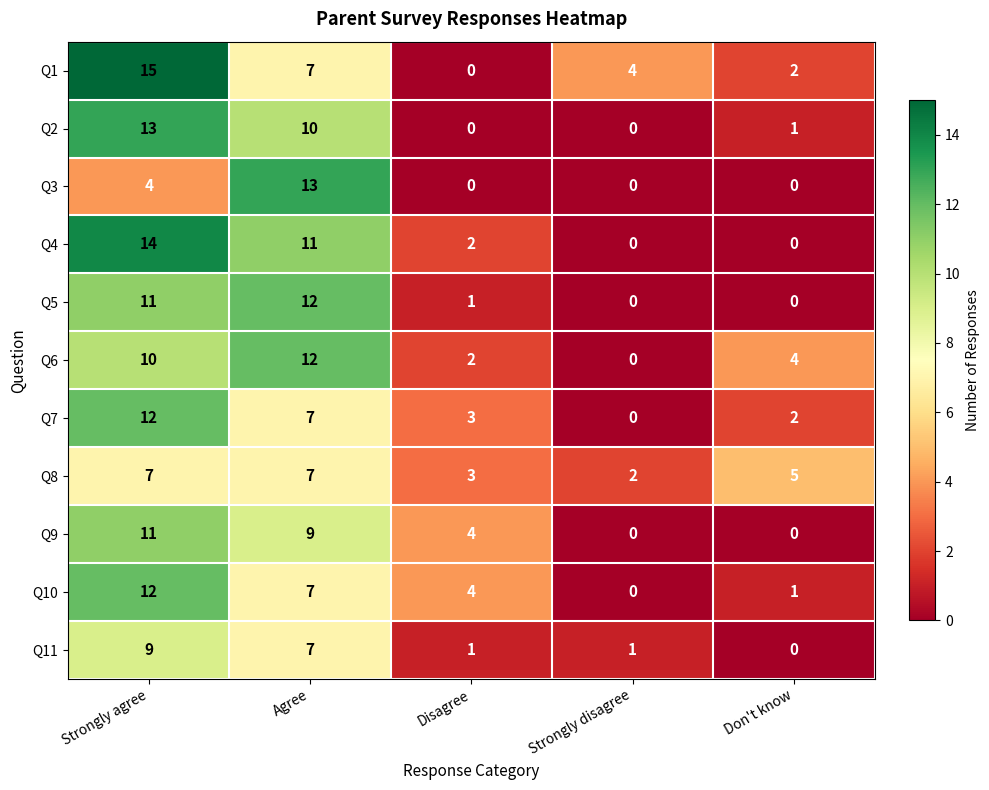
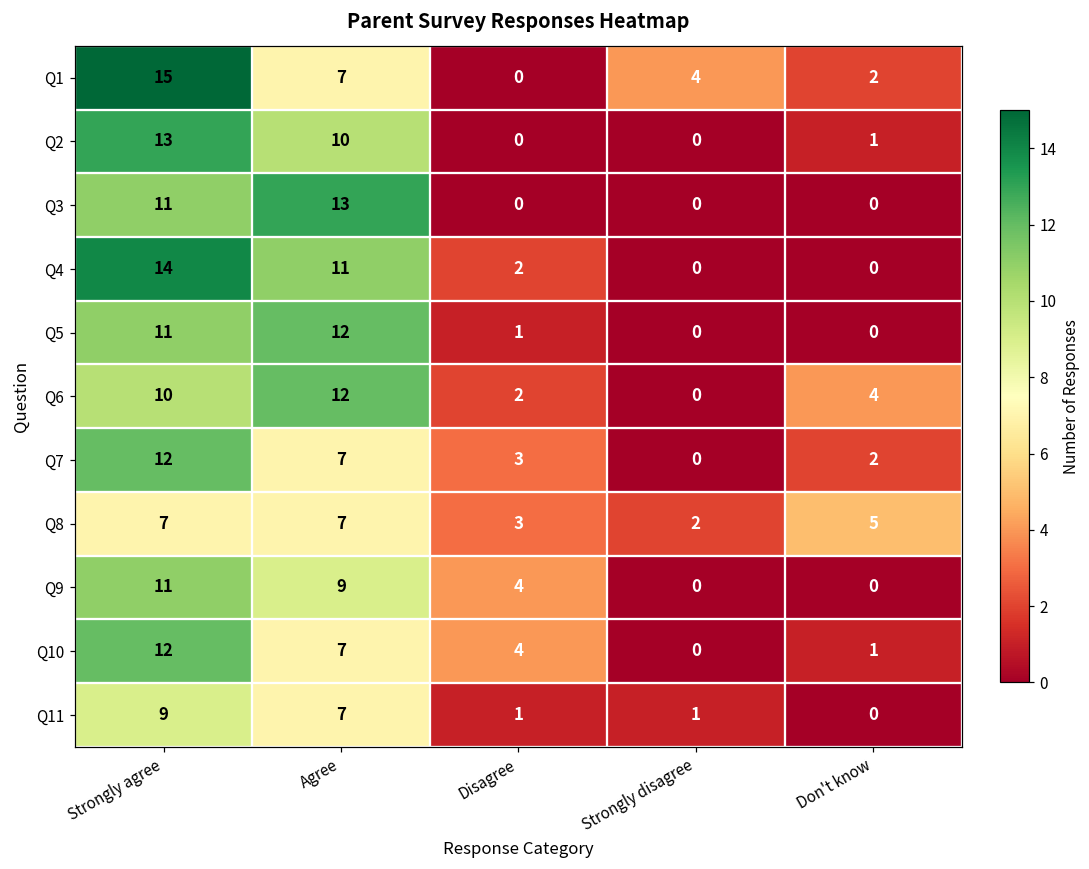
Q3, Strongly agree: 4 -> 11
